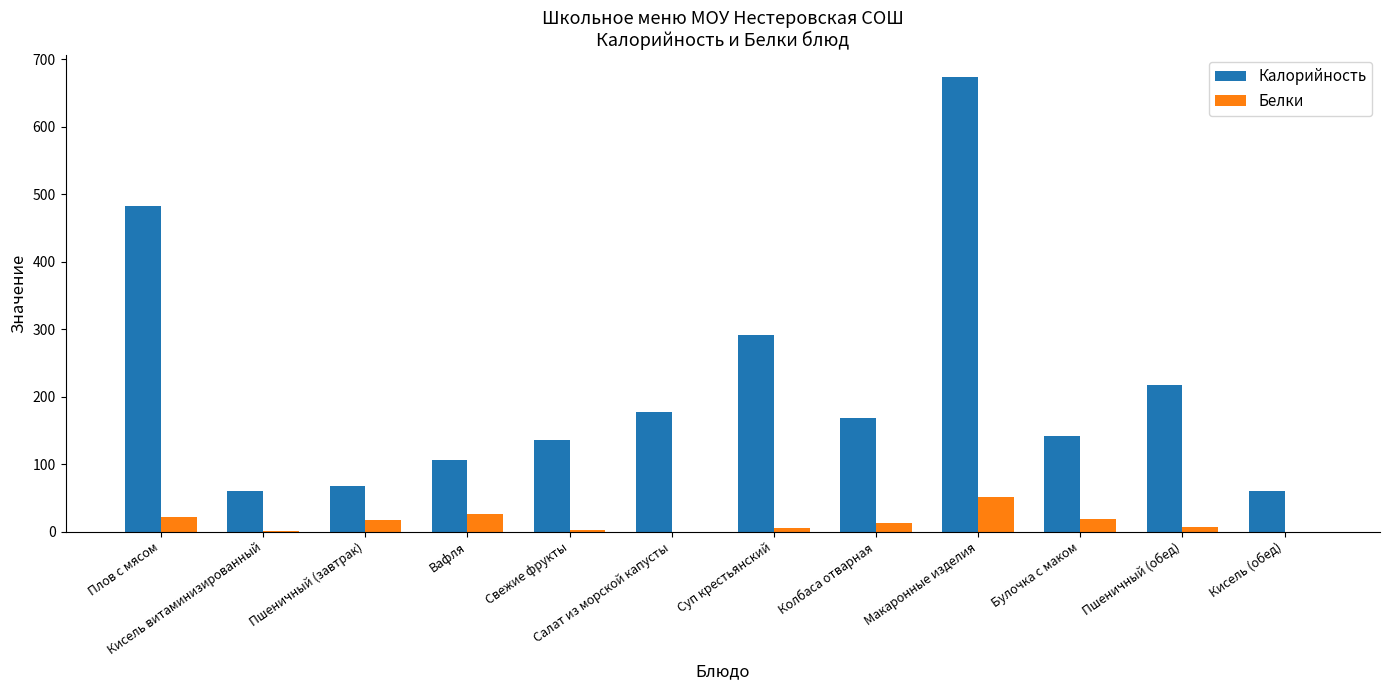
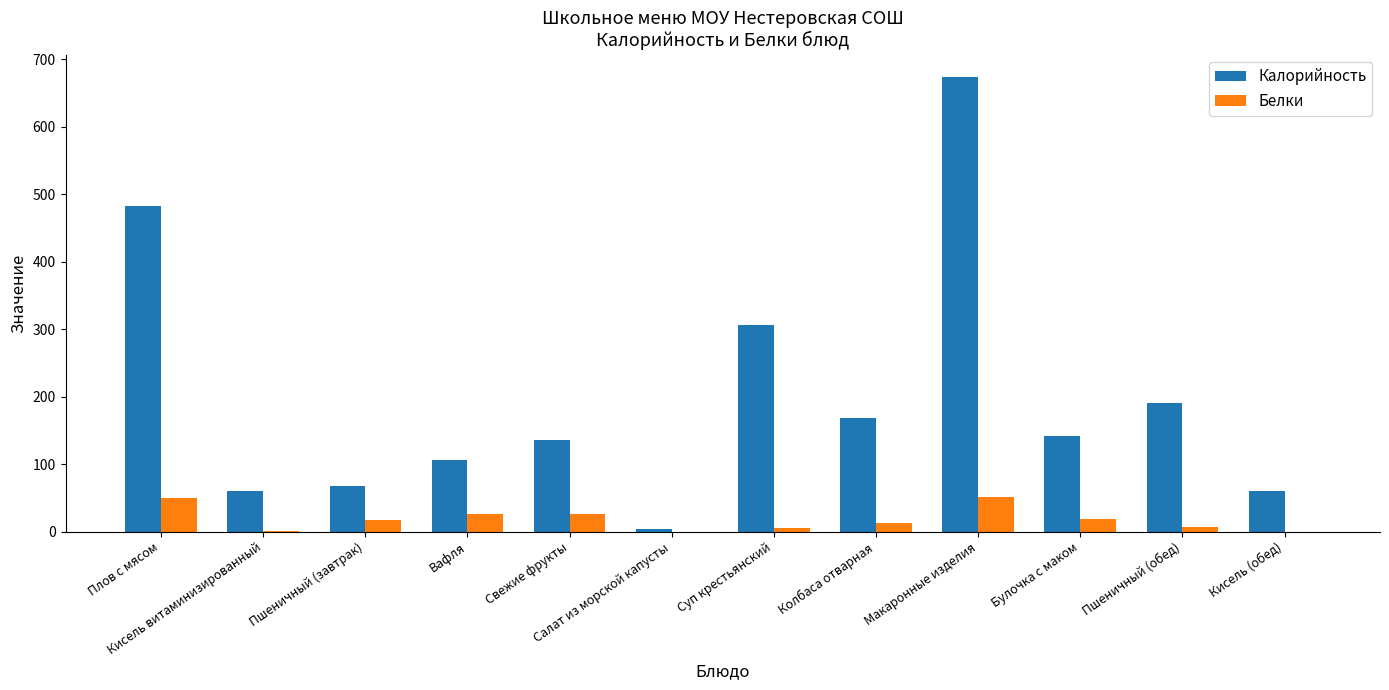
Белки, Плов с мясом: 20 -> 50
Белки, Свежие фрукты: 0 -> 30
Калорийность, Салат из морской капусты: 180 -> 0
Калорийность, Суп крестьянский: 290 -> 310
Калорийность, Пшеничный (обед): 220 -> 190
